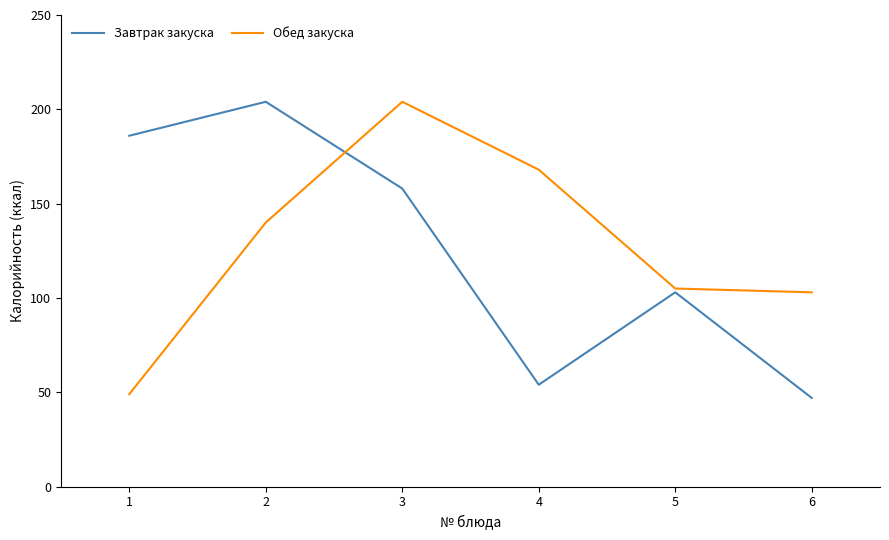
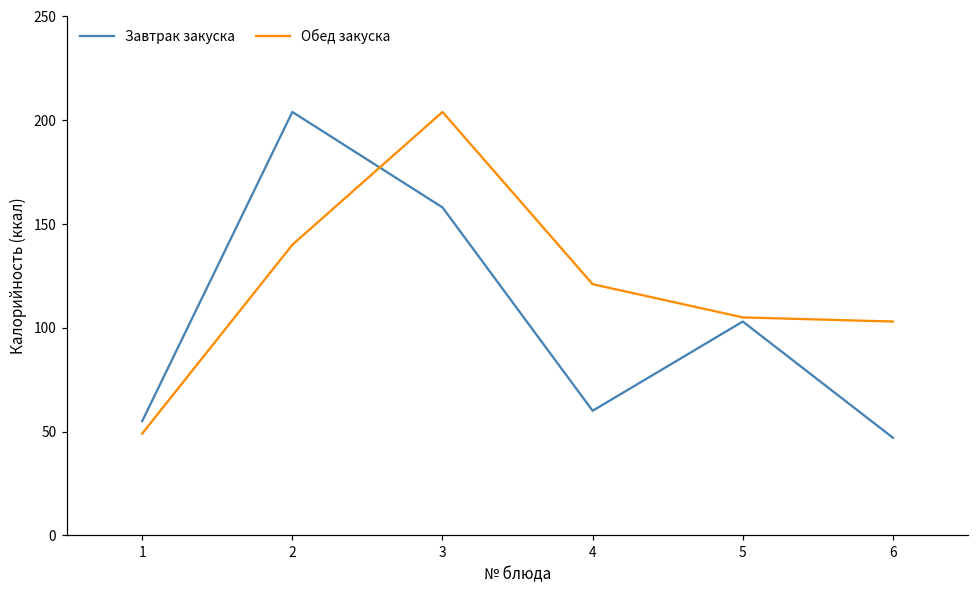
Завтрак закуска, 1: 186 -> 55
Завтрак закуска, 4: 54 -> 60
Обед закуска, 4: 168 -> 121
